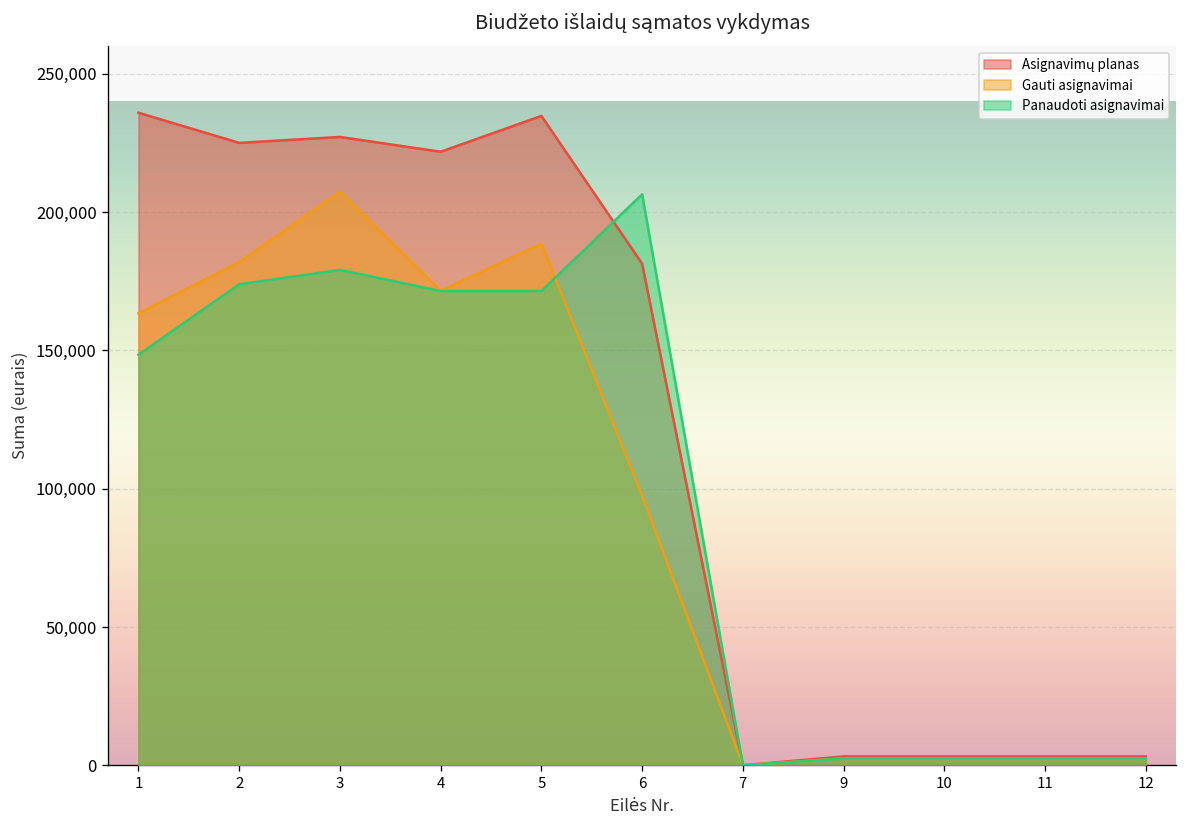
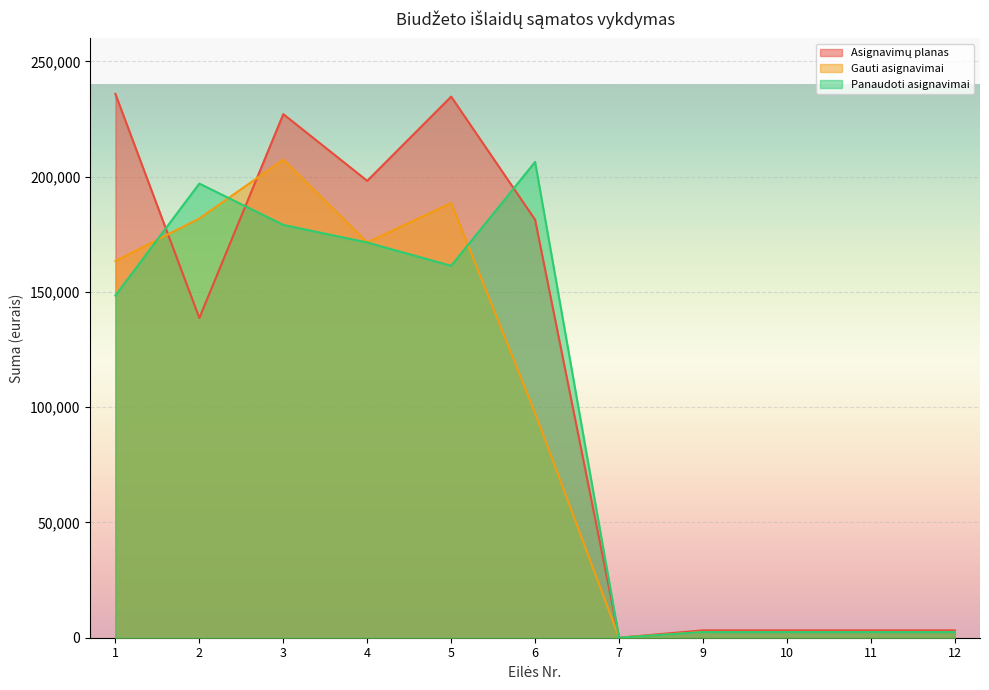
Asignavimų planas, 2: 225,000 -> 139,000
Panaudoti asignavimai, 2: 174,000 -> 197,000
Asignavimų planas, 4: 222,000 -> 198,000
Panaudoti asignavimai, 5: 171,000 -> 161,000
